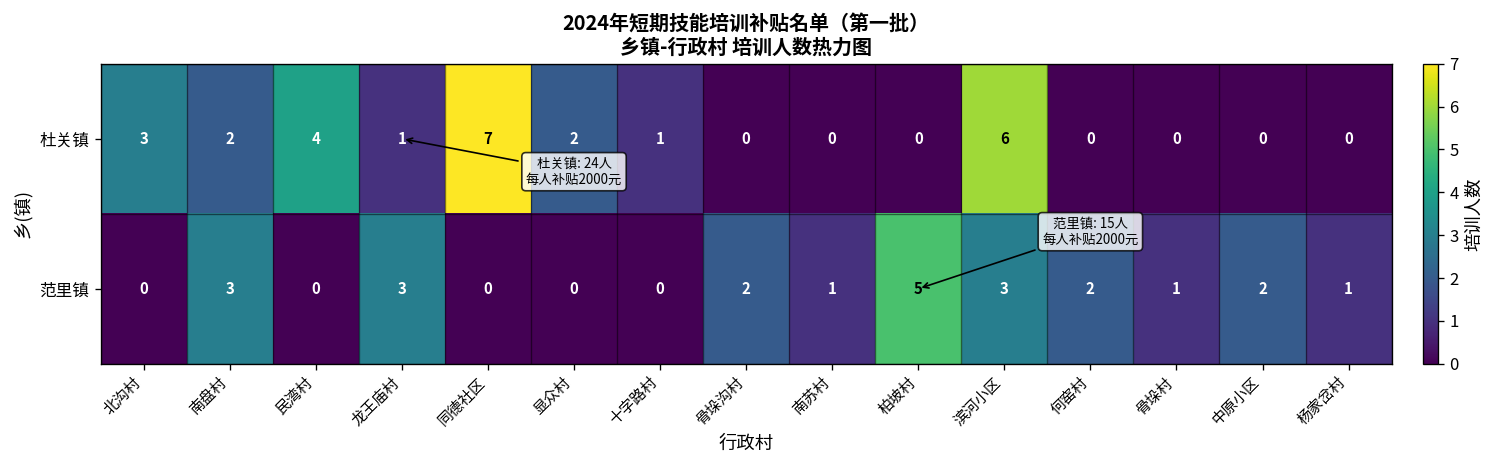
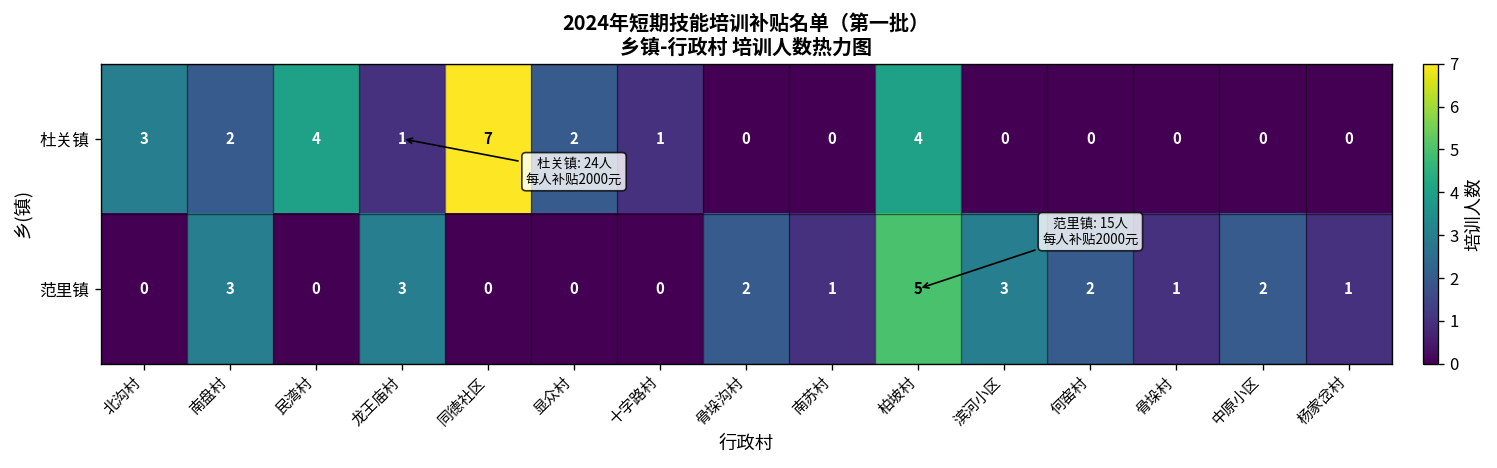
杜关镇, 柏坡村: 0 -> 4
杜关镇, 滨河小区: 6 -> 0
